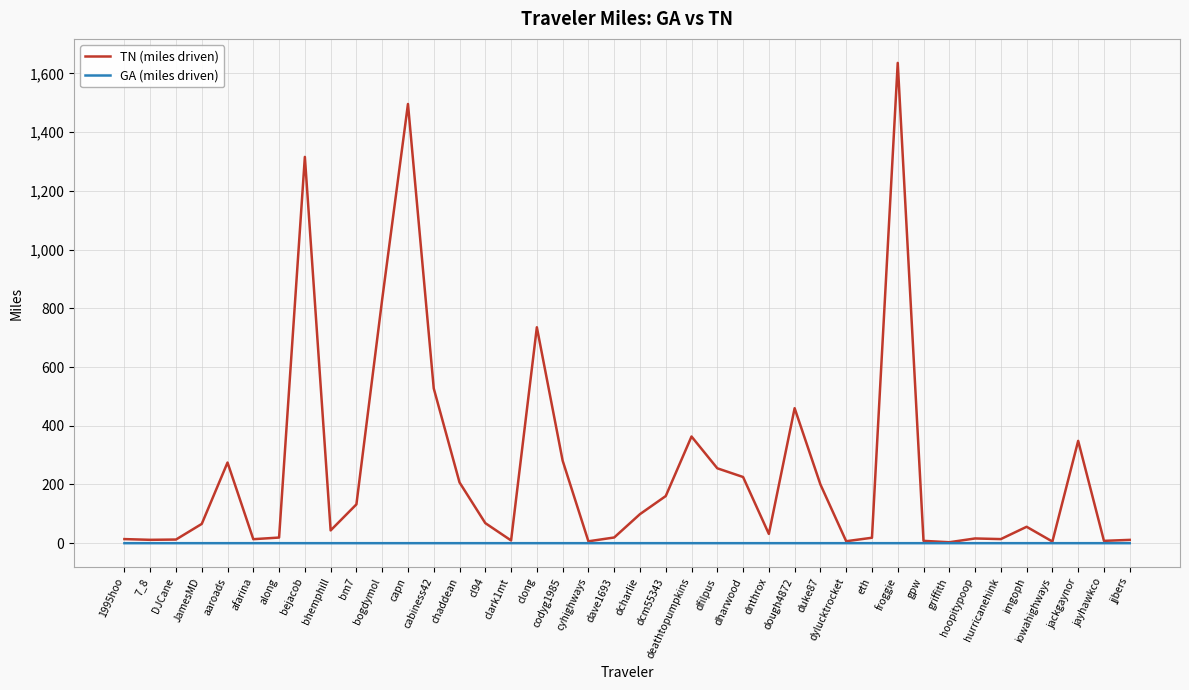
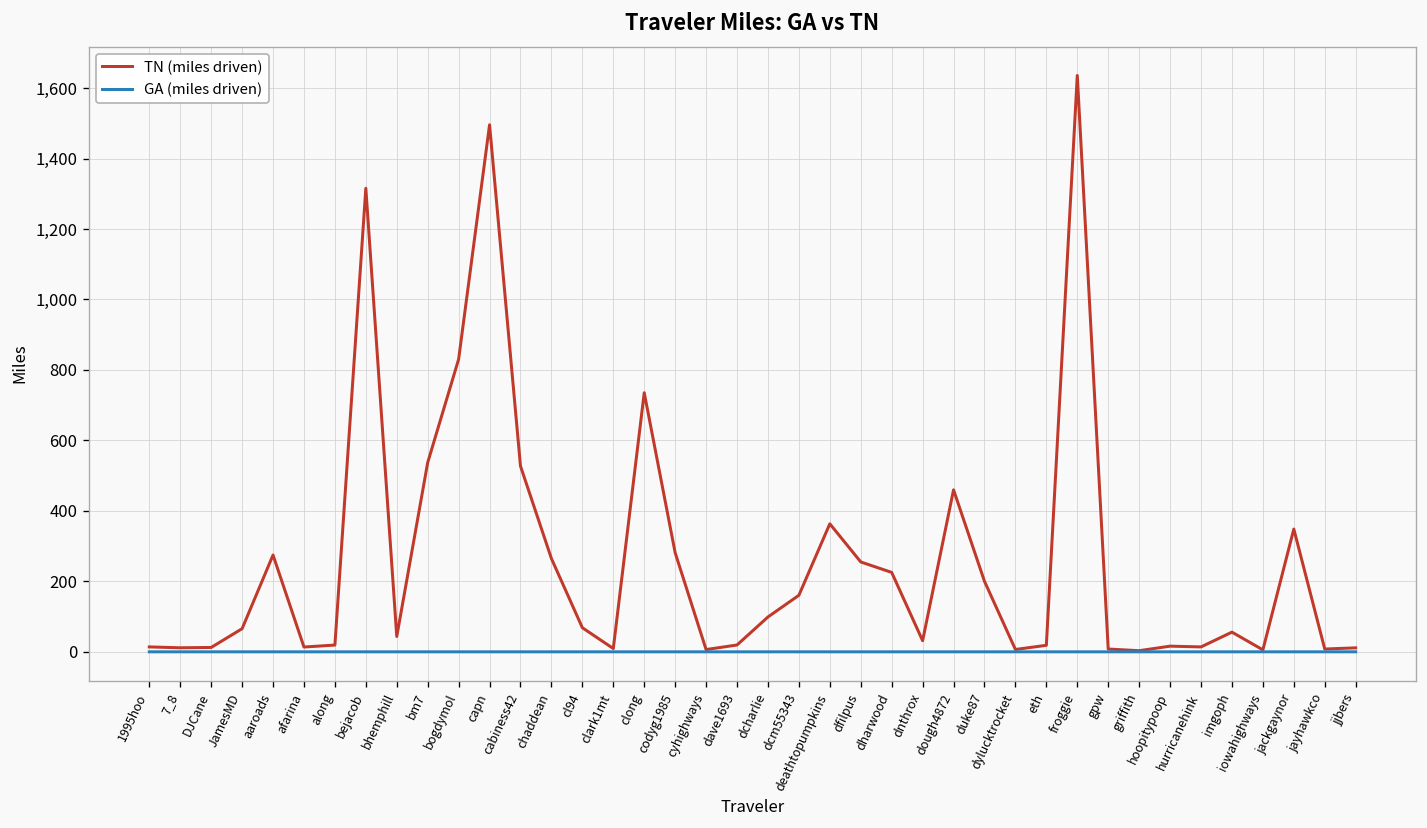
TN (miles driven), bm7: 130 -> 540
TN (miles driven), chaddean: 210 -> 260
